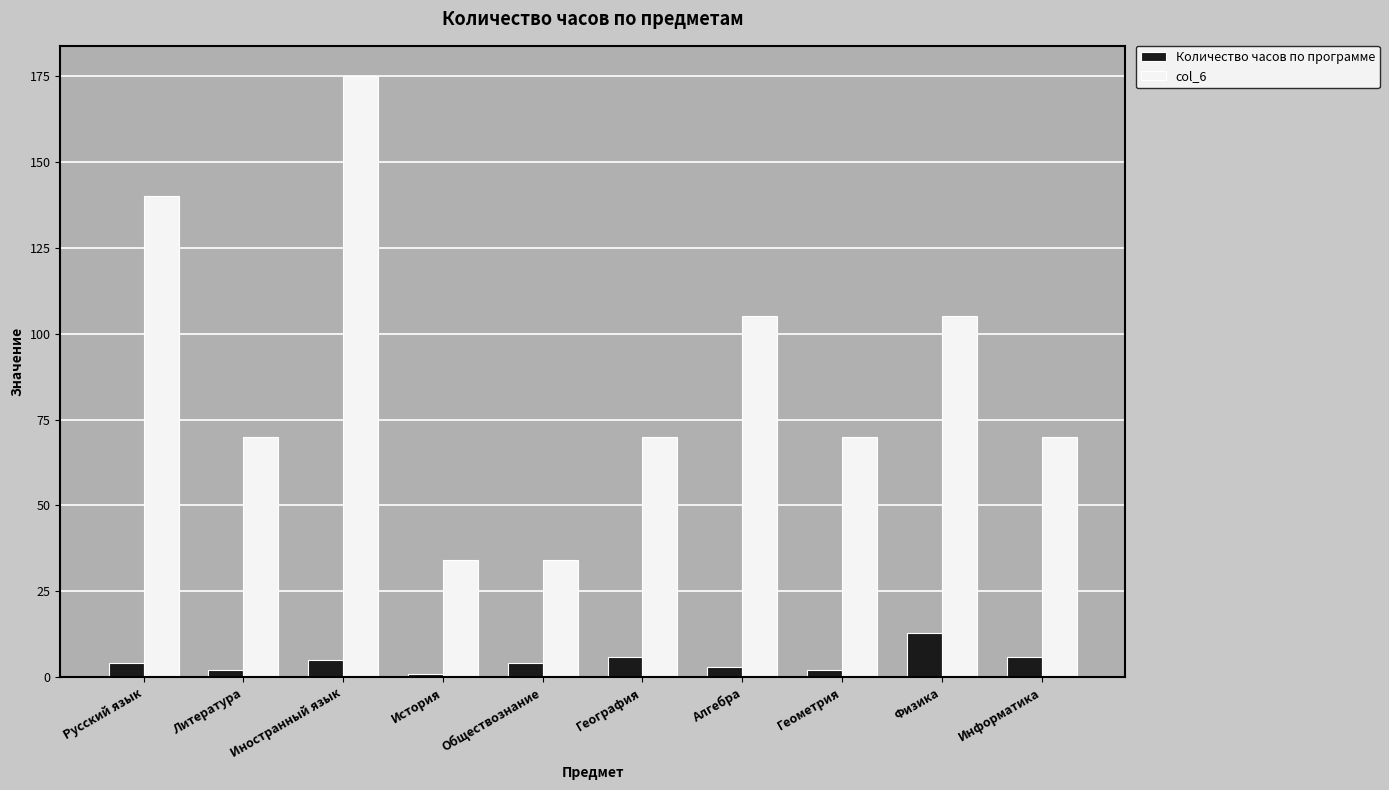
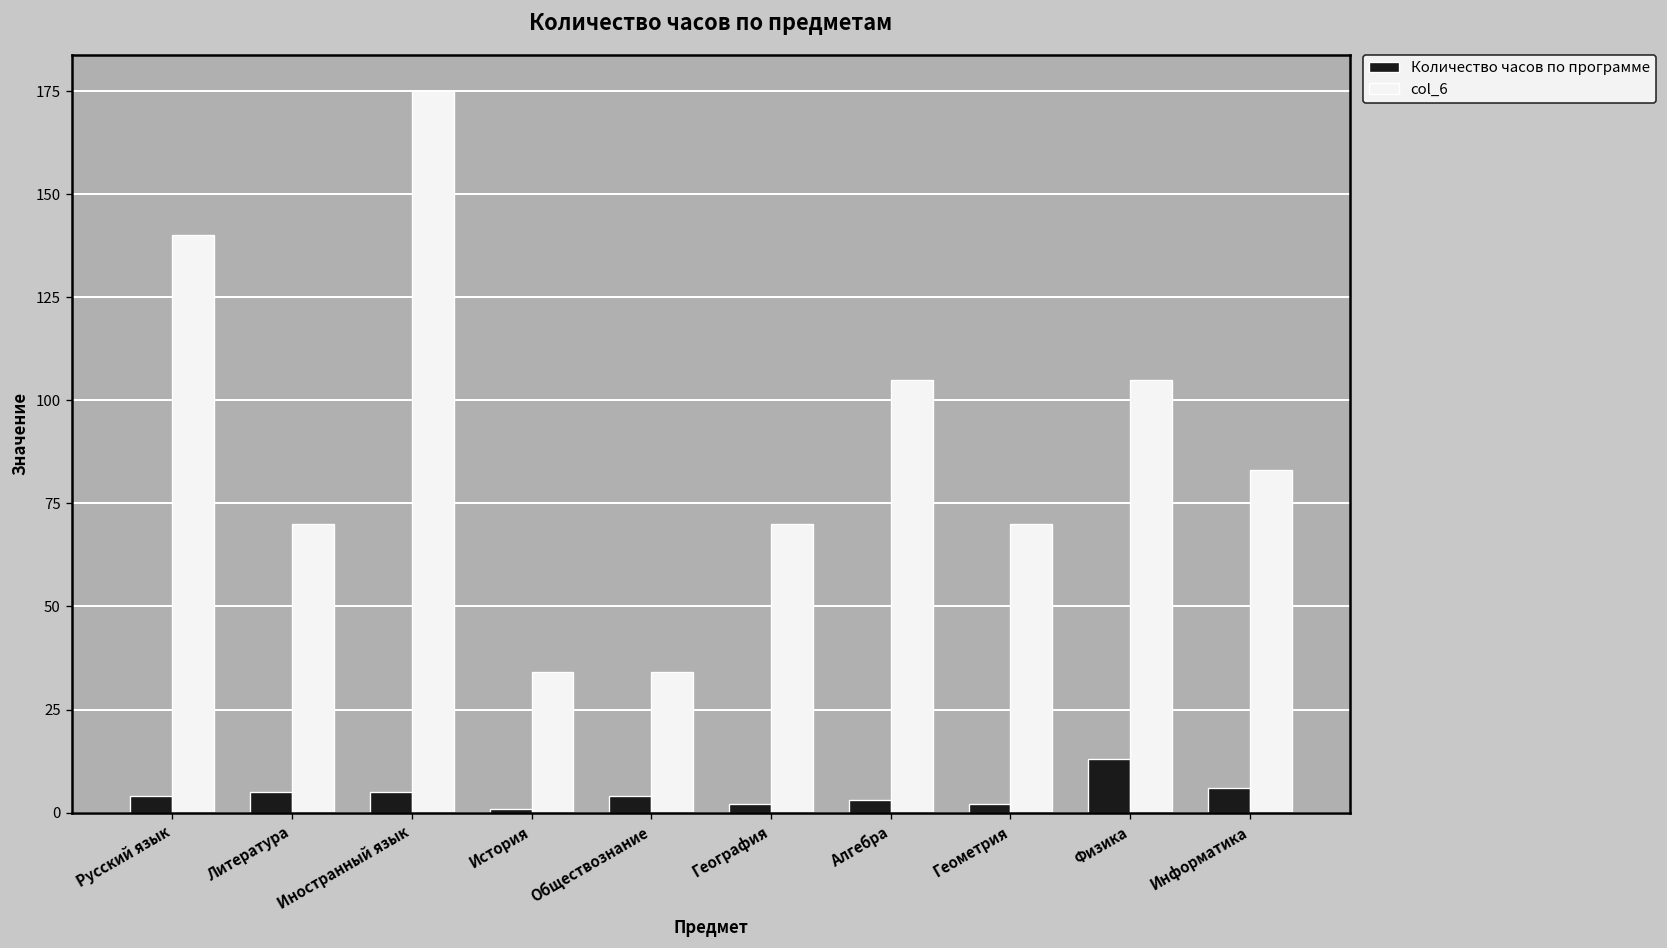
Количество часов по программе, Литература: 2 -> 5
Количество часов по программе, География: 6 -> 2
col_6, Информатика: 70 -> 83
